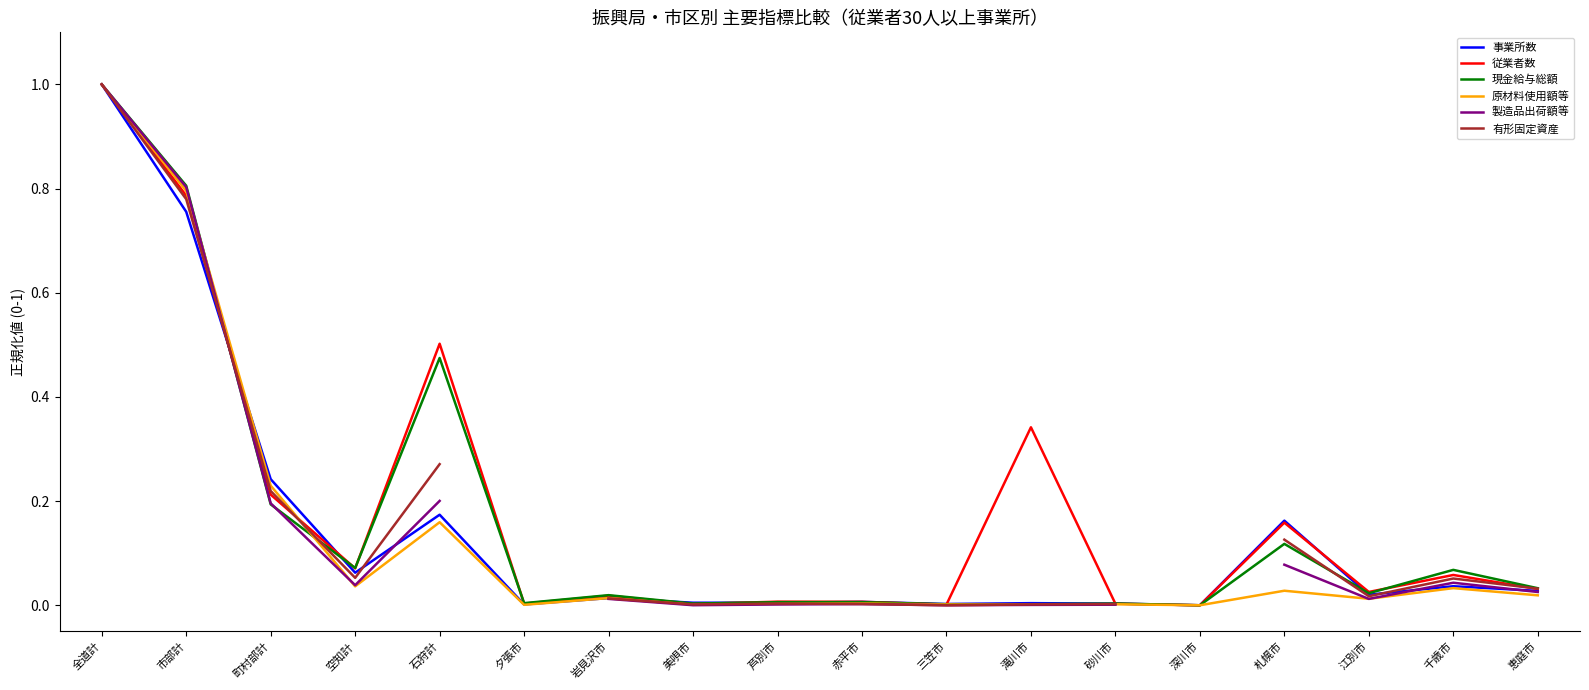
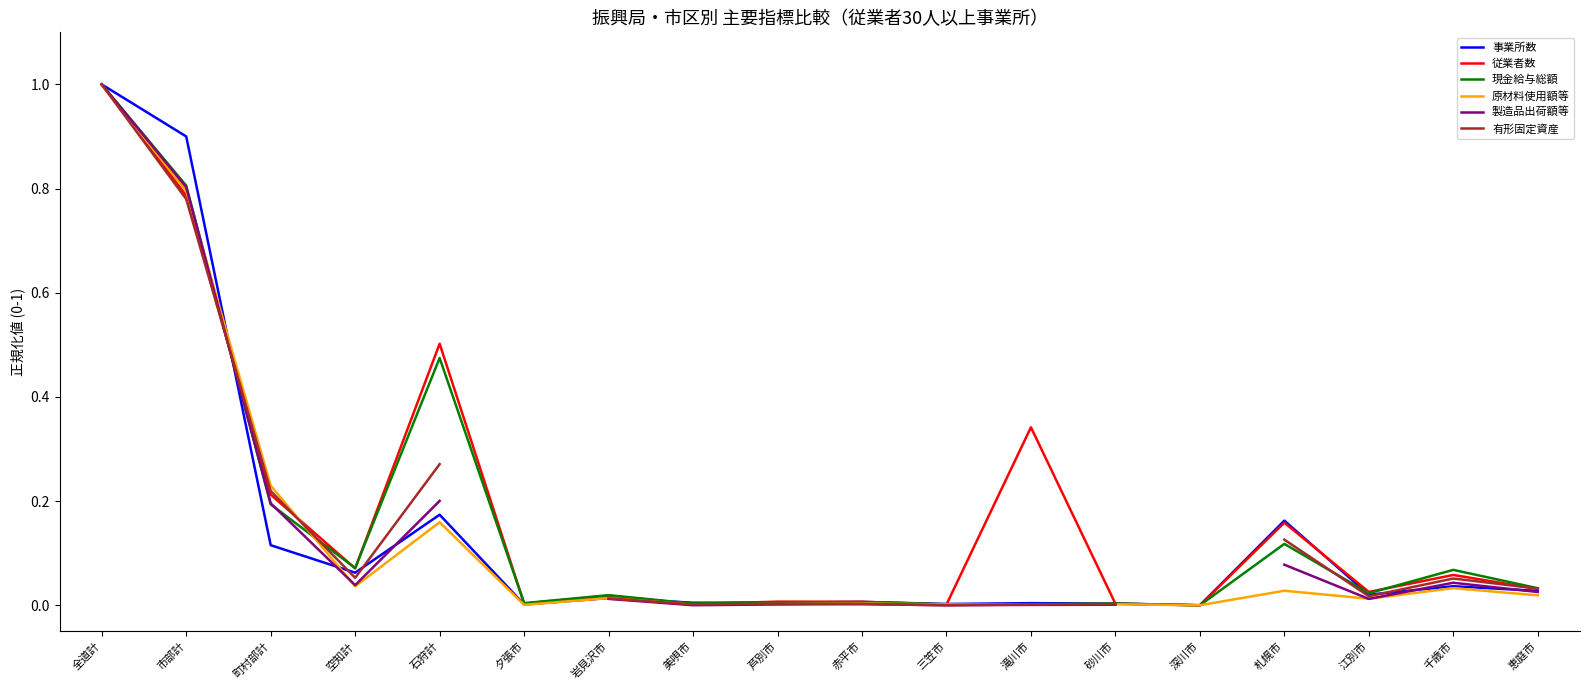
事業所数, 市部計: 0.76 -> 0.90
事業所数, 町村部計: 0.24 -> 0.12
